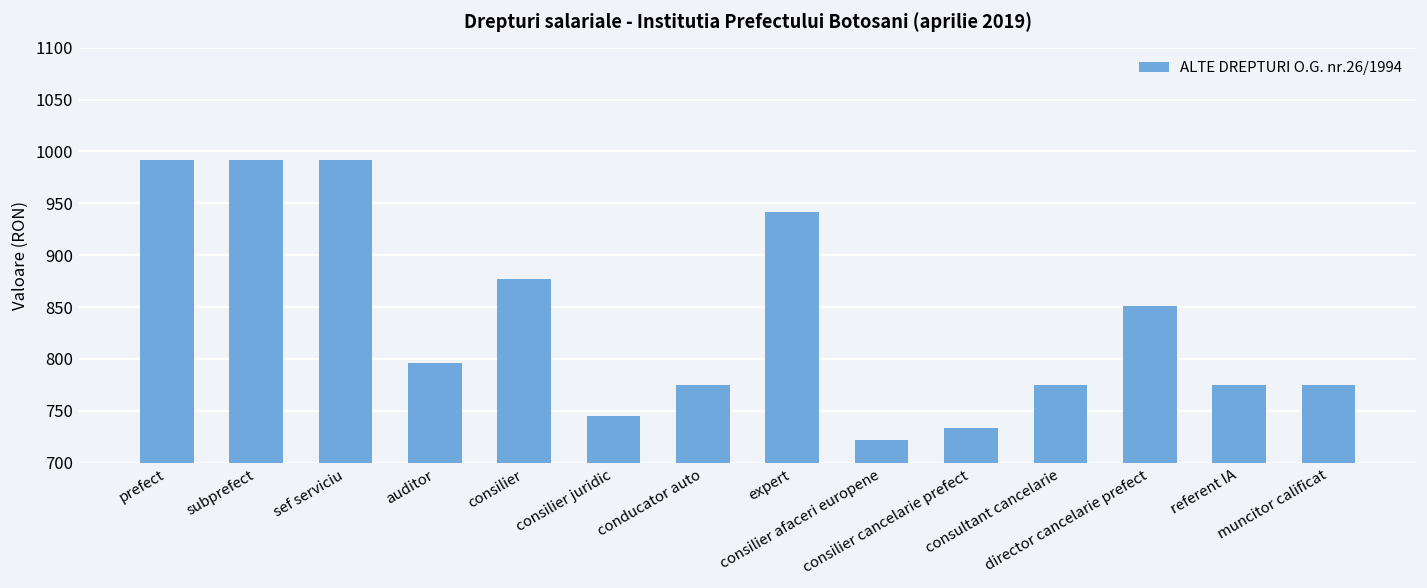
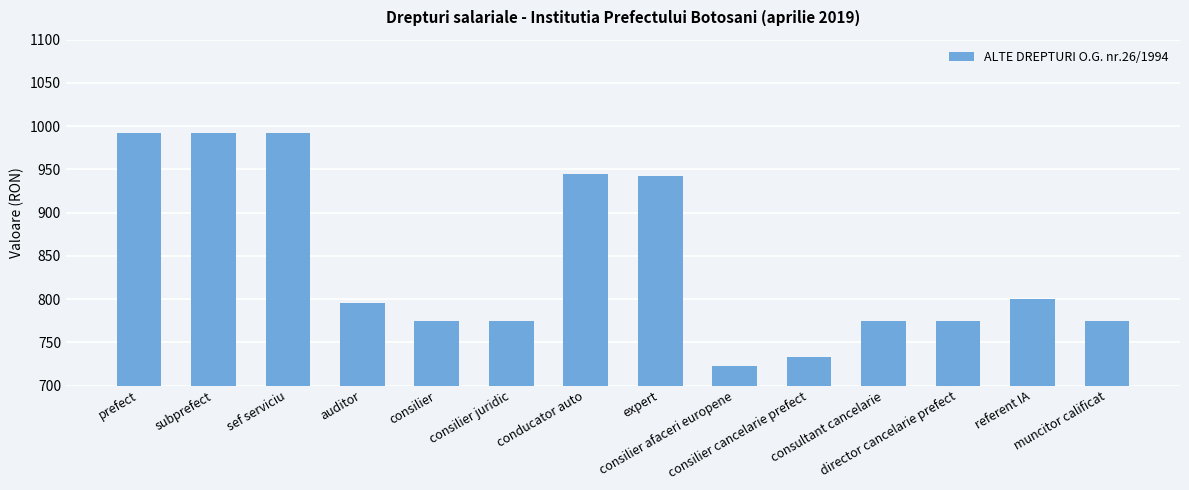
consilier: 880 -> 780
consilier juridic: 750 -> 780
conducator auto: 780 -> 950
director cancelarie prefect: 850 -> 780
referent IA: 780 -> 800
